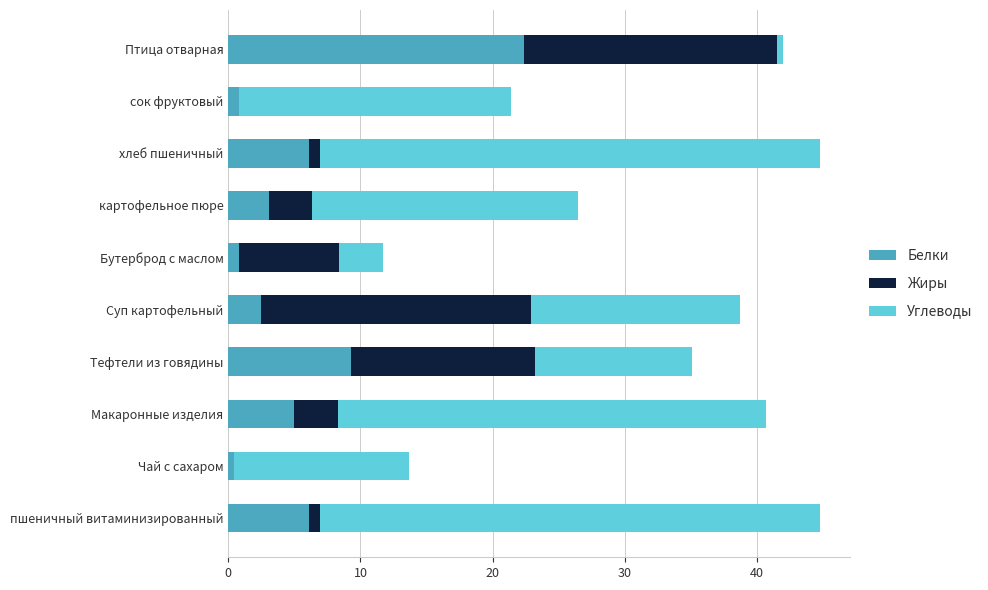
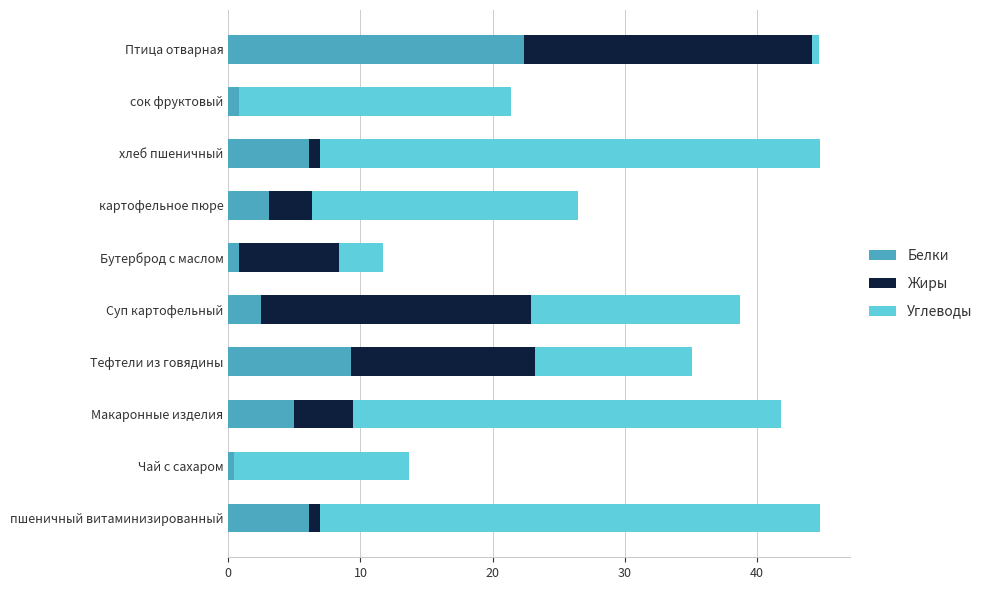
Жиры, Птица отварная: 19.1 -> 21.8
Жиры, Макаронные изделия: 3.3 -> 4.4
